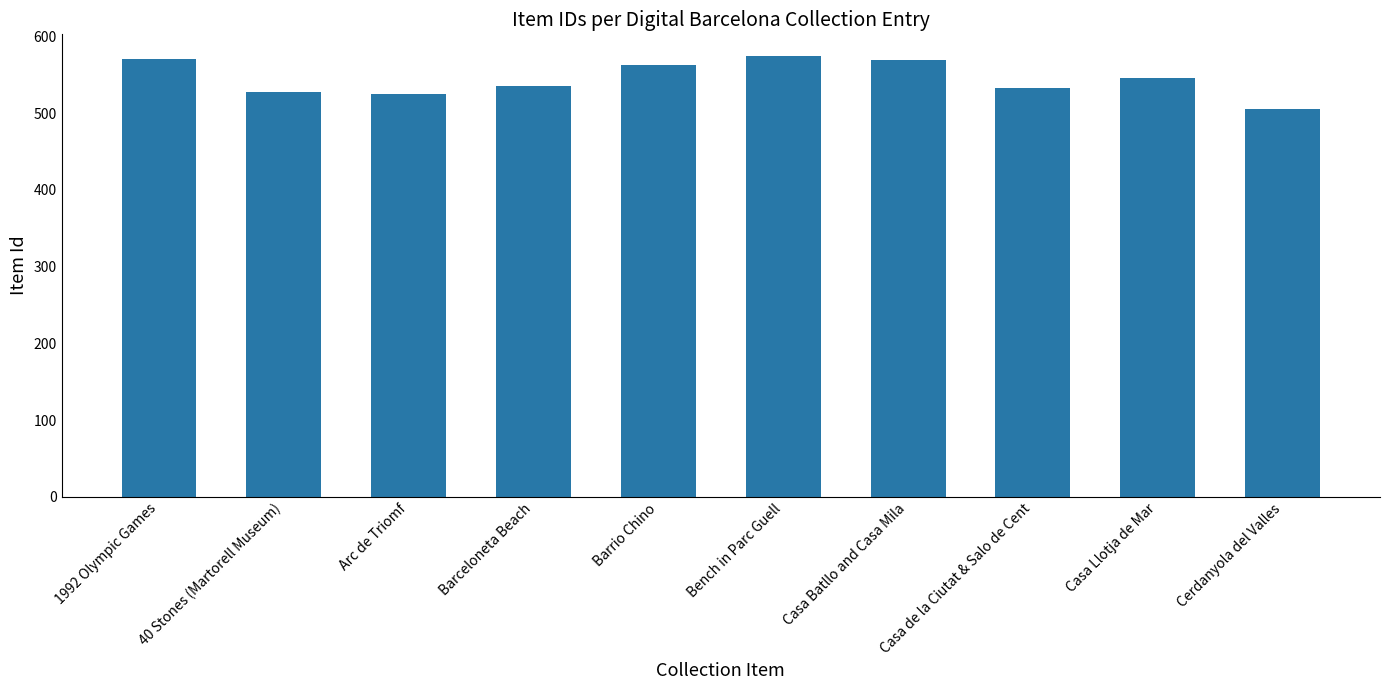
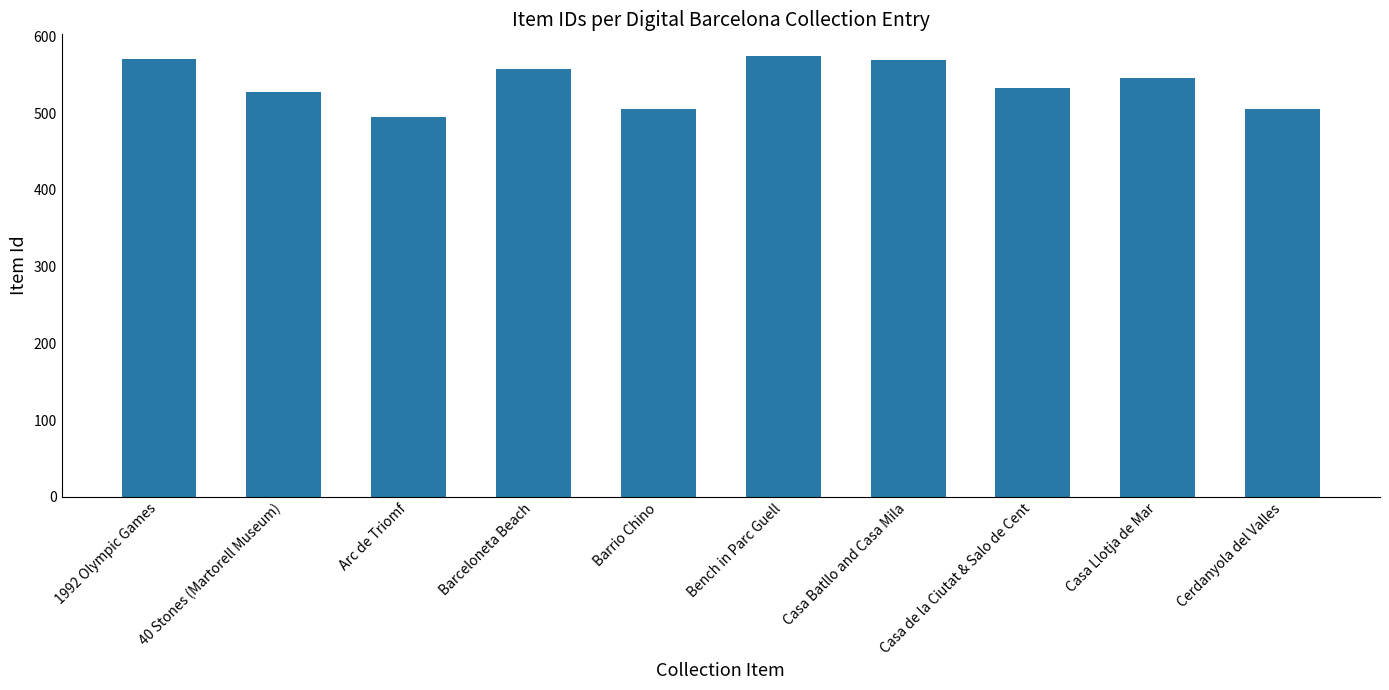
Arc de Triomf: 530 -> 500
Barceloneta Beach: 540 -> 560
Barrio Chino: 560 -> 510
